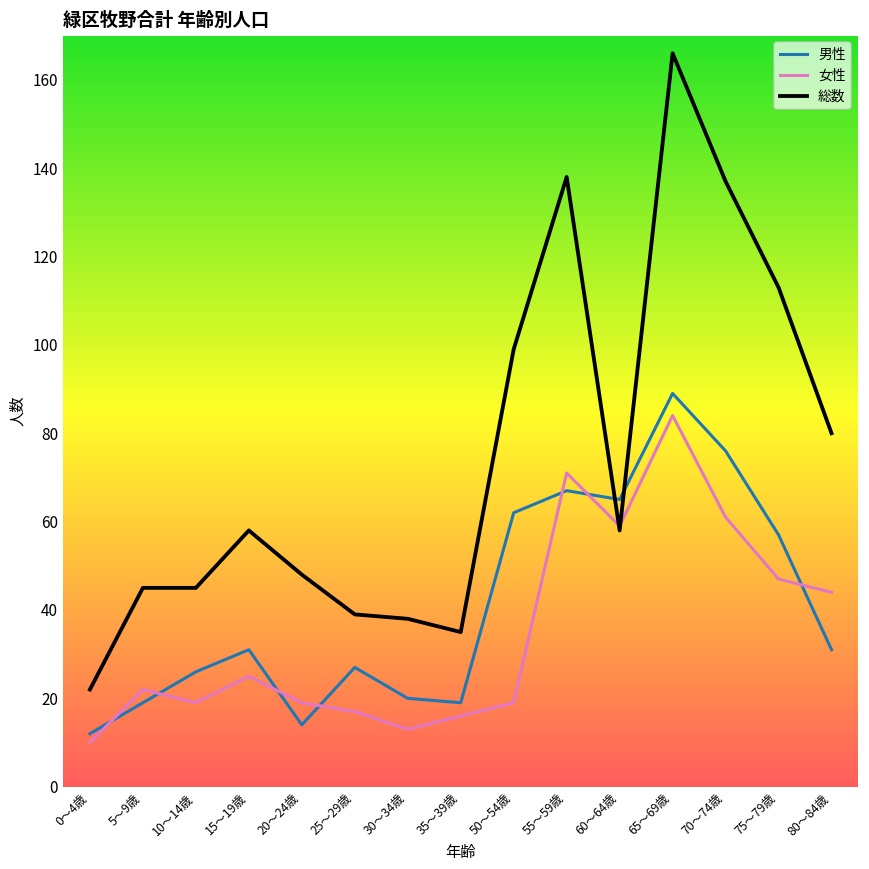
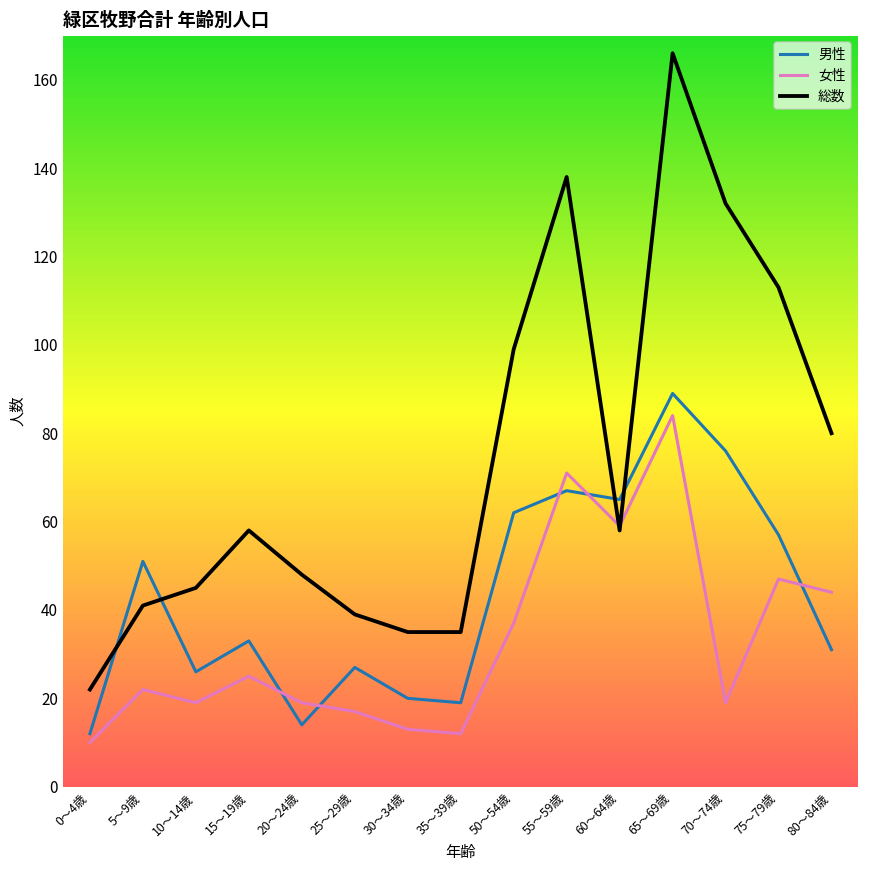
男性, 5～9歳: 19 -> 51
総数, 5～9歳: 45 -> 41
男性, 15～19歳: 31 -> 33
総数, 30～34歳: 38 -> 35
女性, 35～39歳: 16 -> 12
女性, 50～54歳: 19 -> 37
女性, 70～74歳: 61 -> 19
総数, 70～74歳: 137 -> 132
